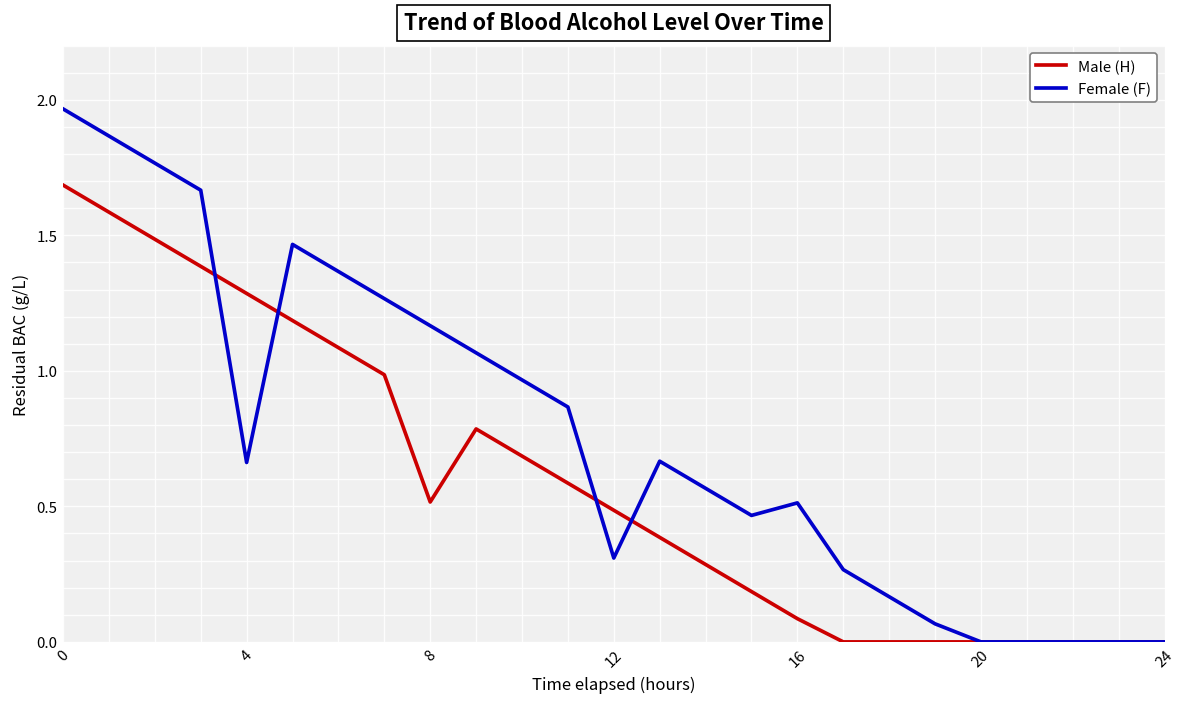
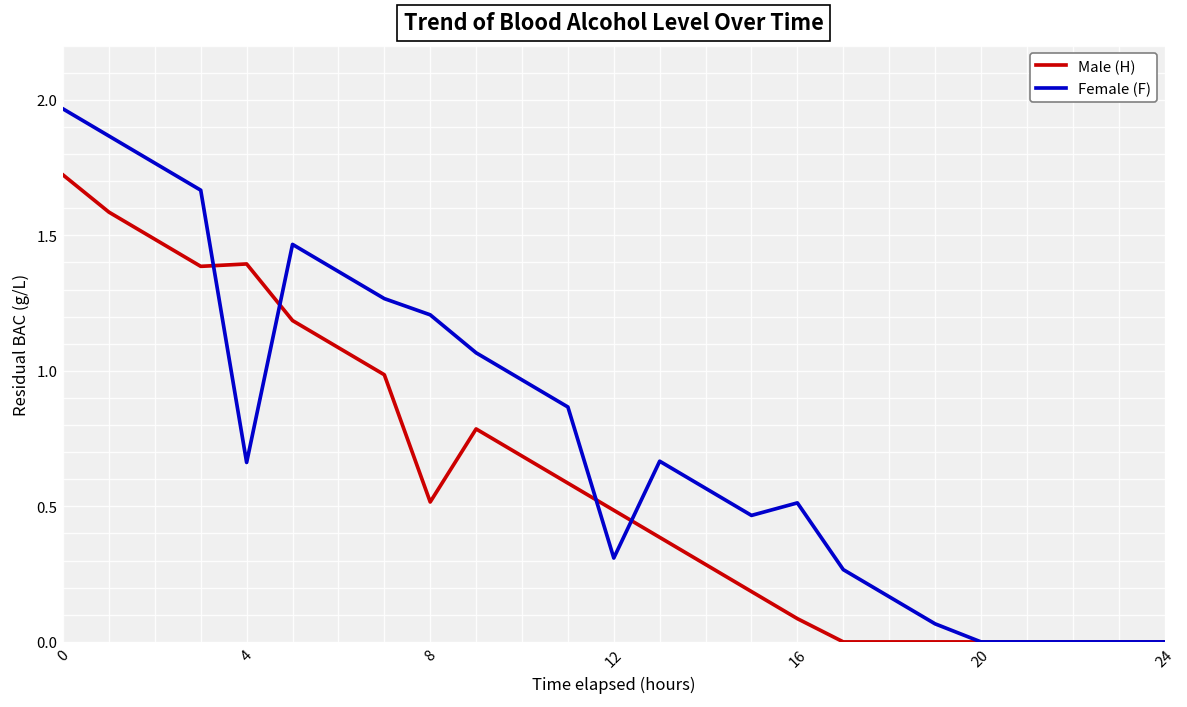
Male (H), 0: 1.69 -> 1.72
Male (H), 4: 1.29 -> 1.39
Female (F), 8: 1.17 -> 1.21
